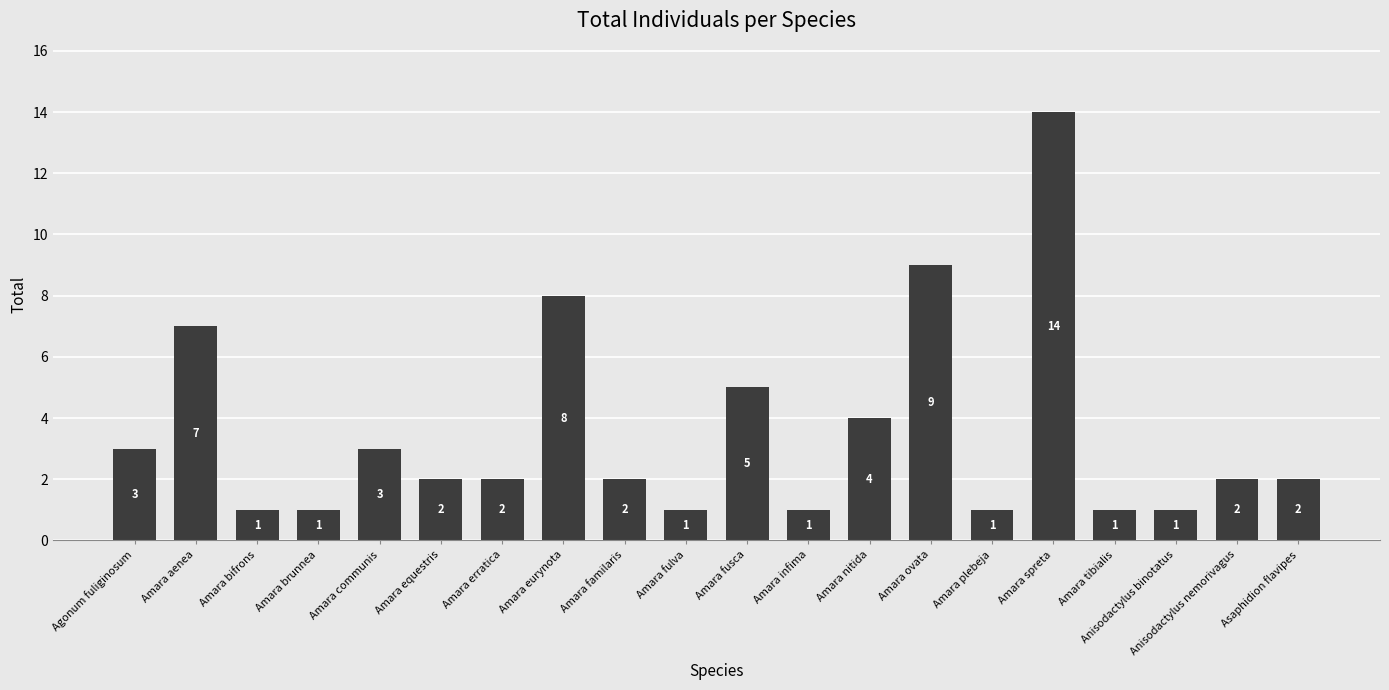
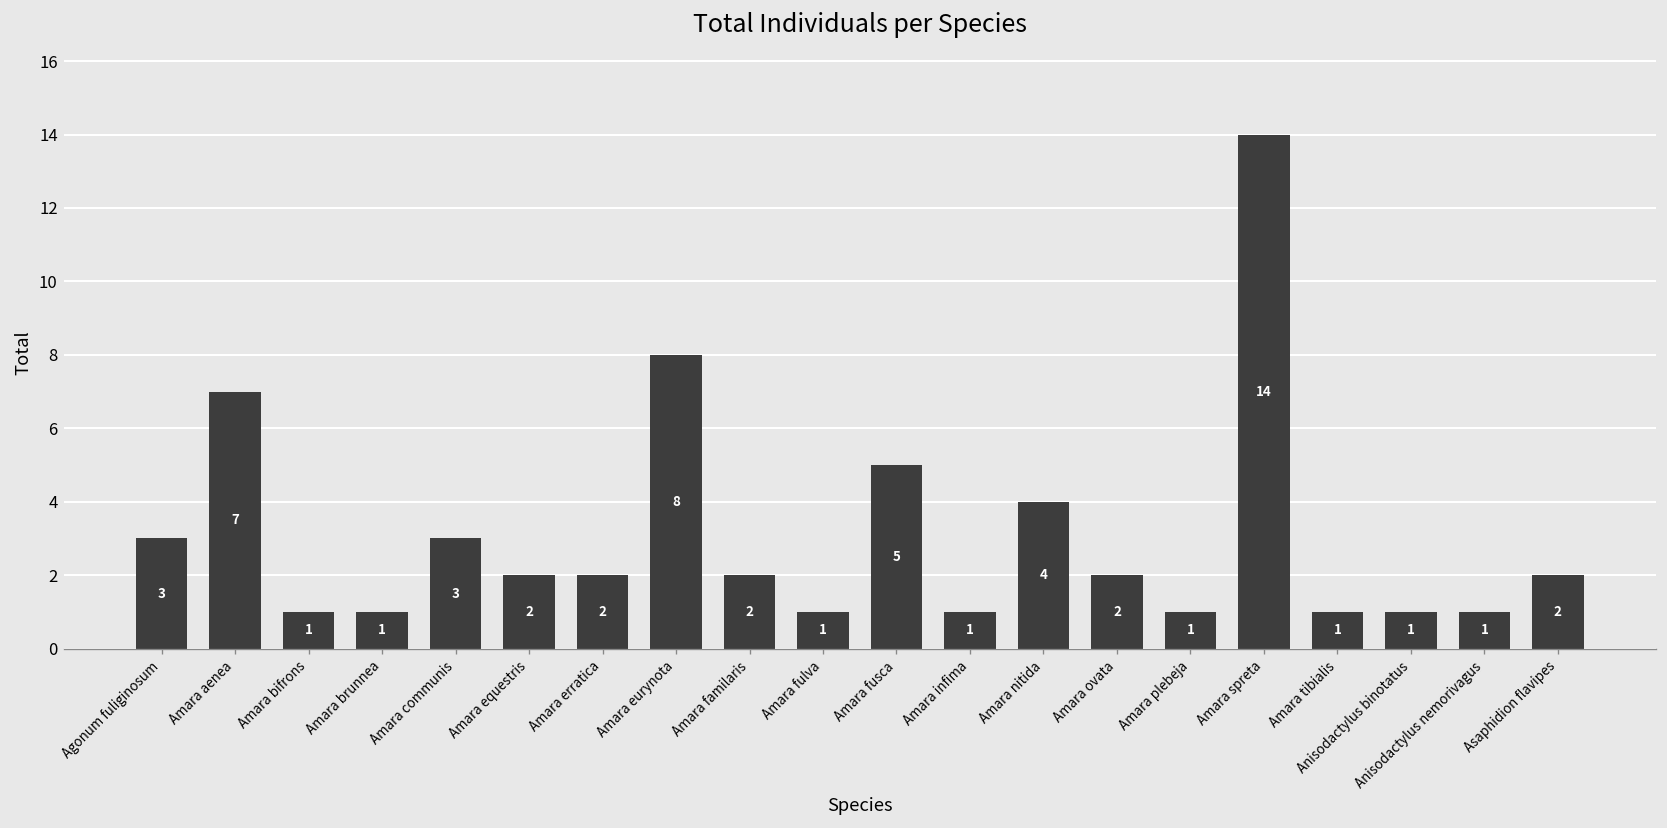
Amara ovata: 9 -> 2
Anisodactylus nemorivagus: 2 -> 1
